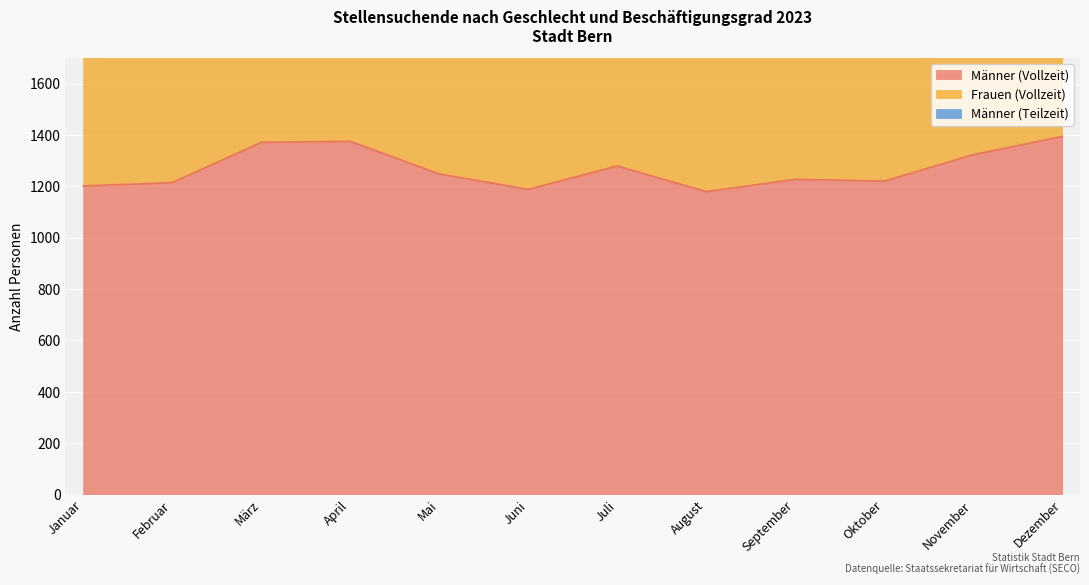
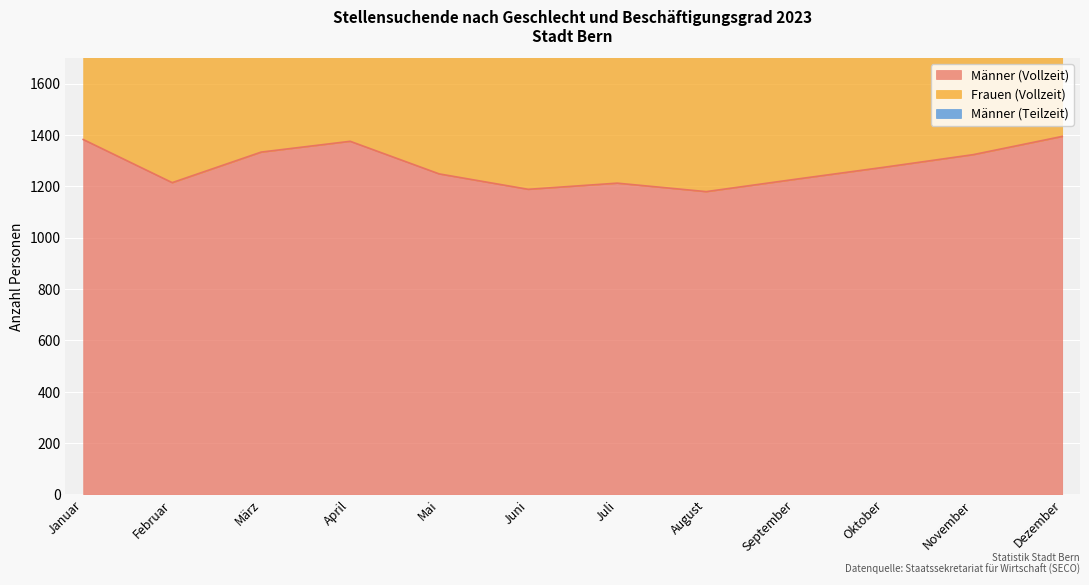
Männer (Vollzeit), Januar: 1200 -> 1380
Männer (Vollzeit), März: 1370 -> 1330
Männer (Vollzeit), Juli: 1280 -> 1210
Männer (Vollzeit), Oktober: 1220 -> 1270
